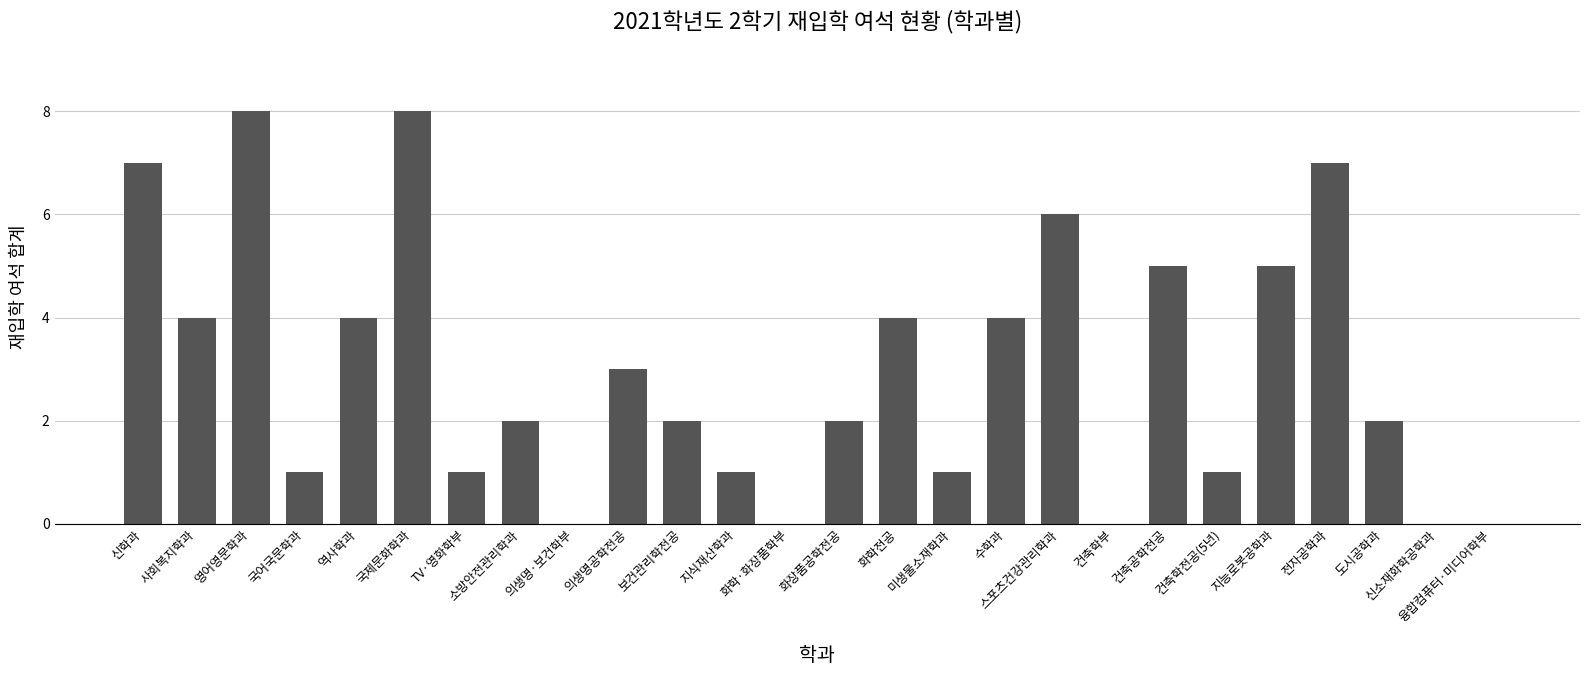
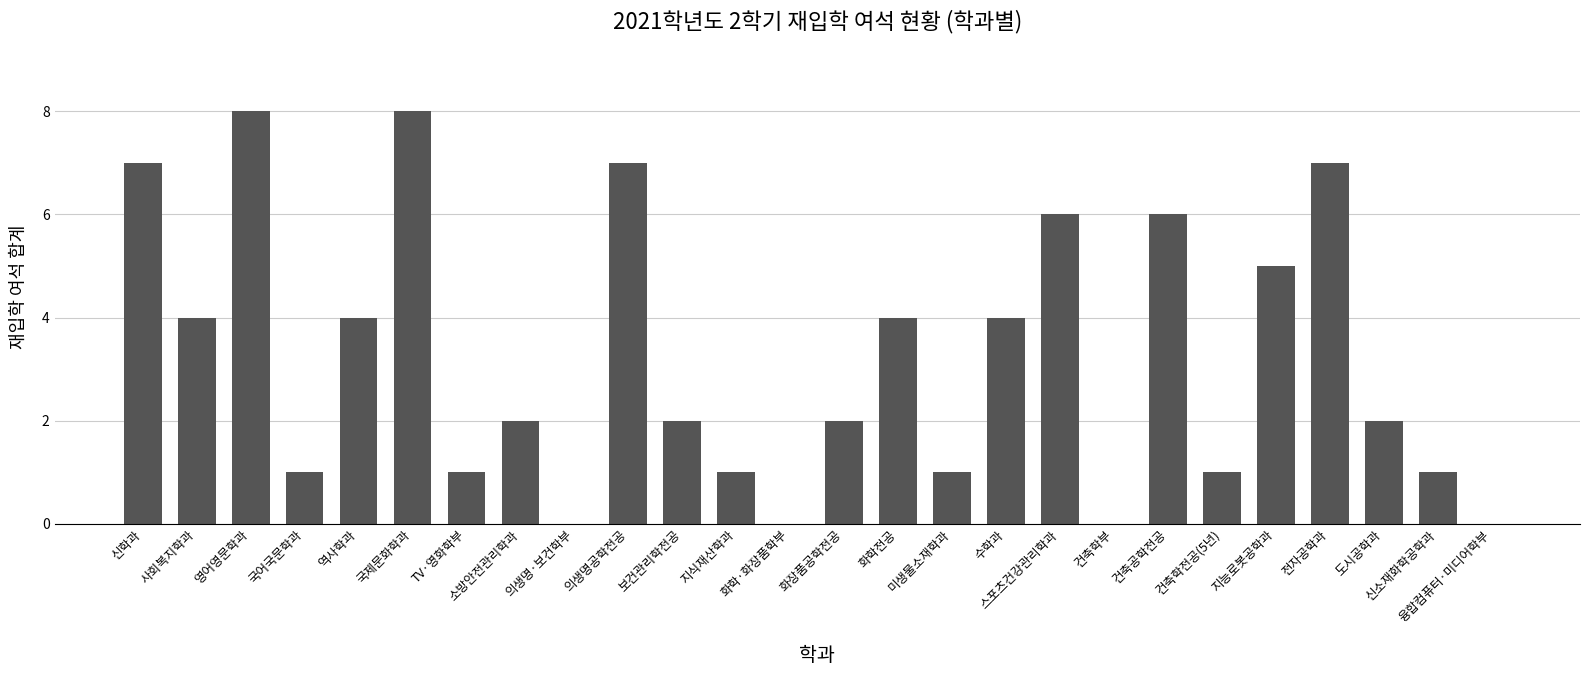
의생명공학전공: 3 -> 7
건축공학전공: 5 -> 6
신소재화학공학과: 0 -> 1
